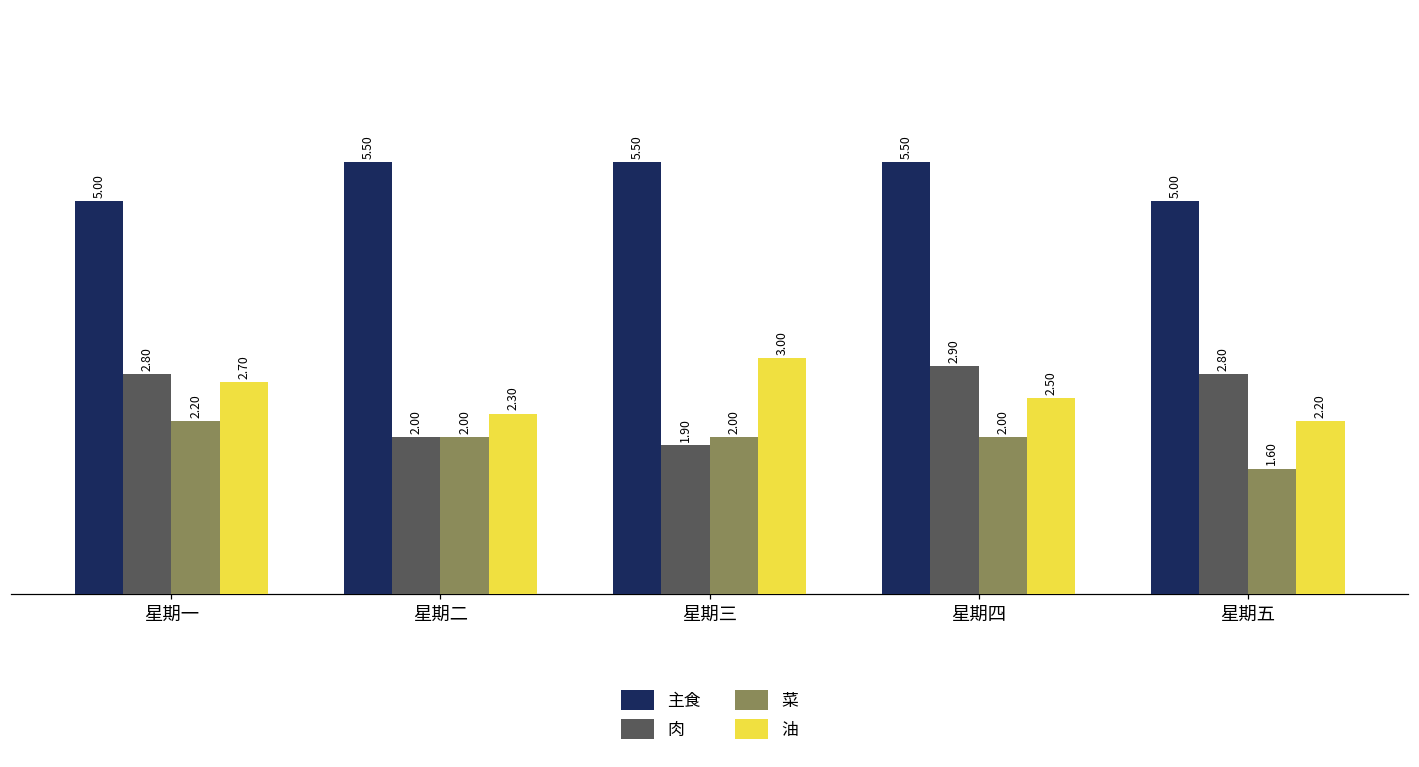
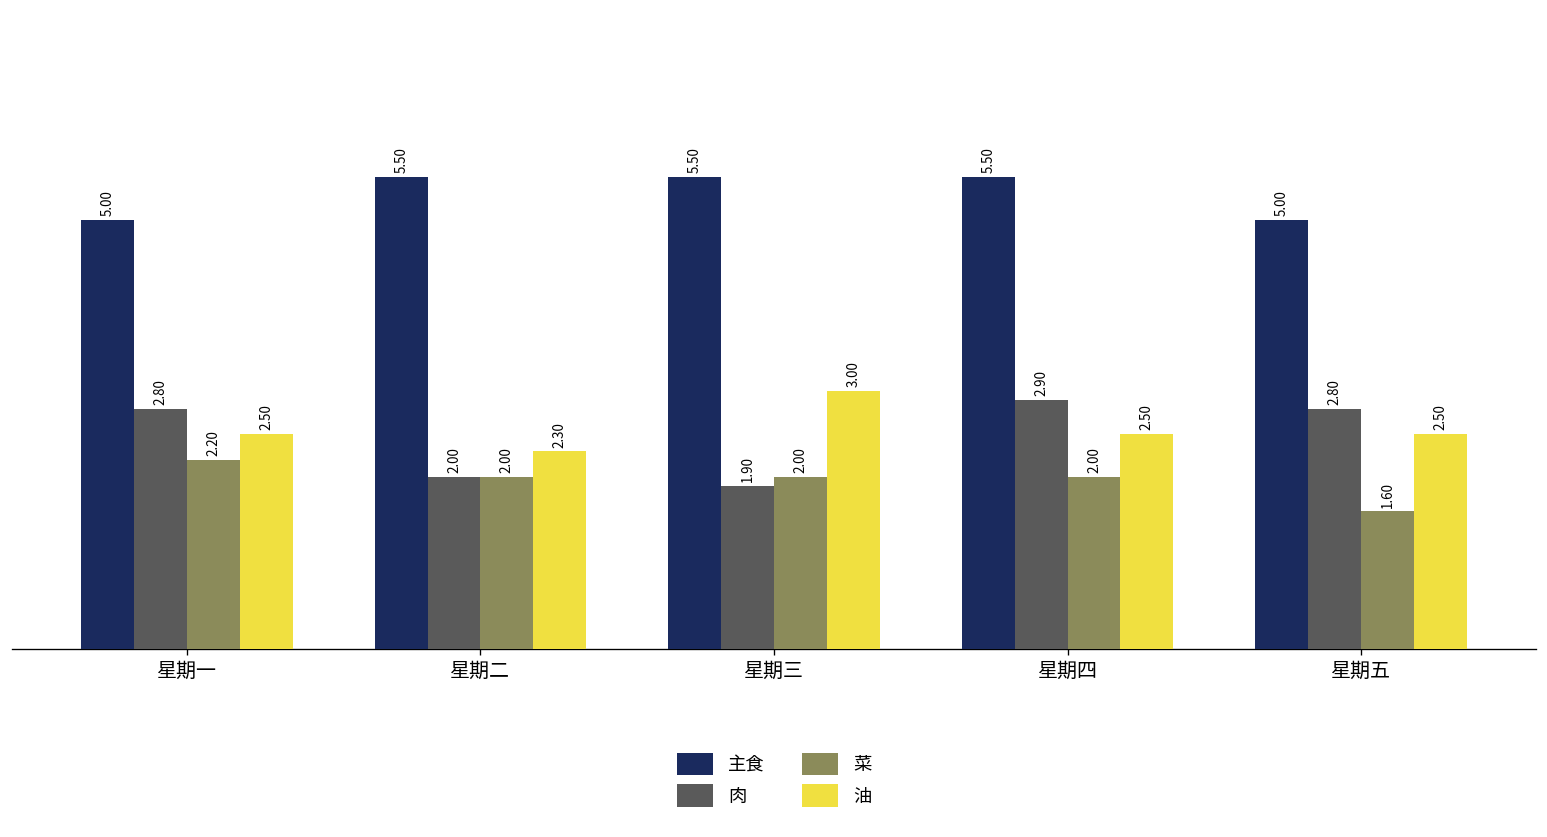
油, 星期一: 2.70 -> 2.50
油, 星期五: 2.20 -> 2.50
